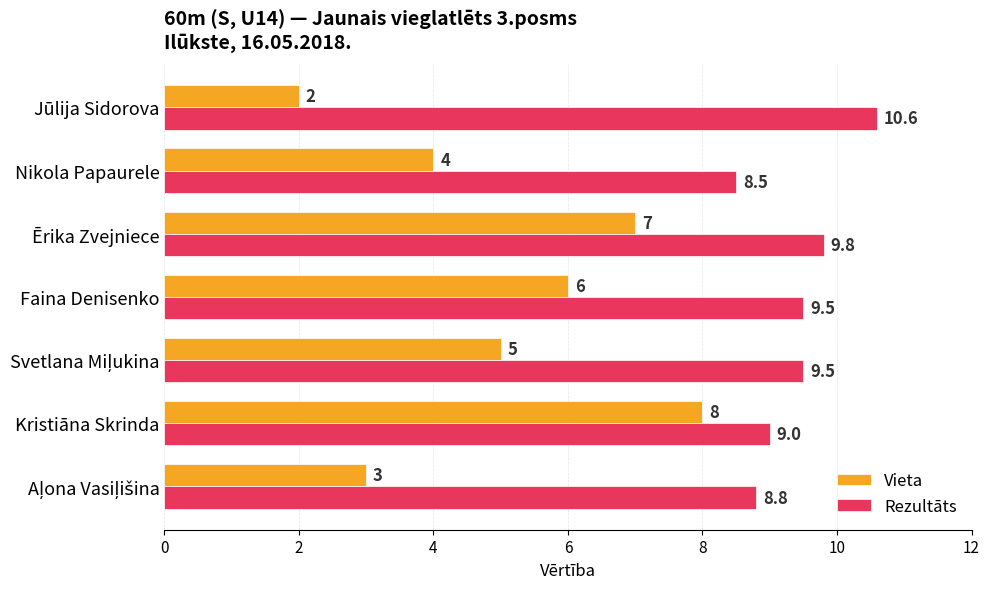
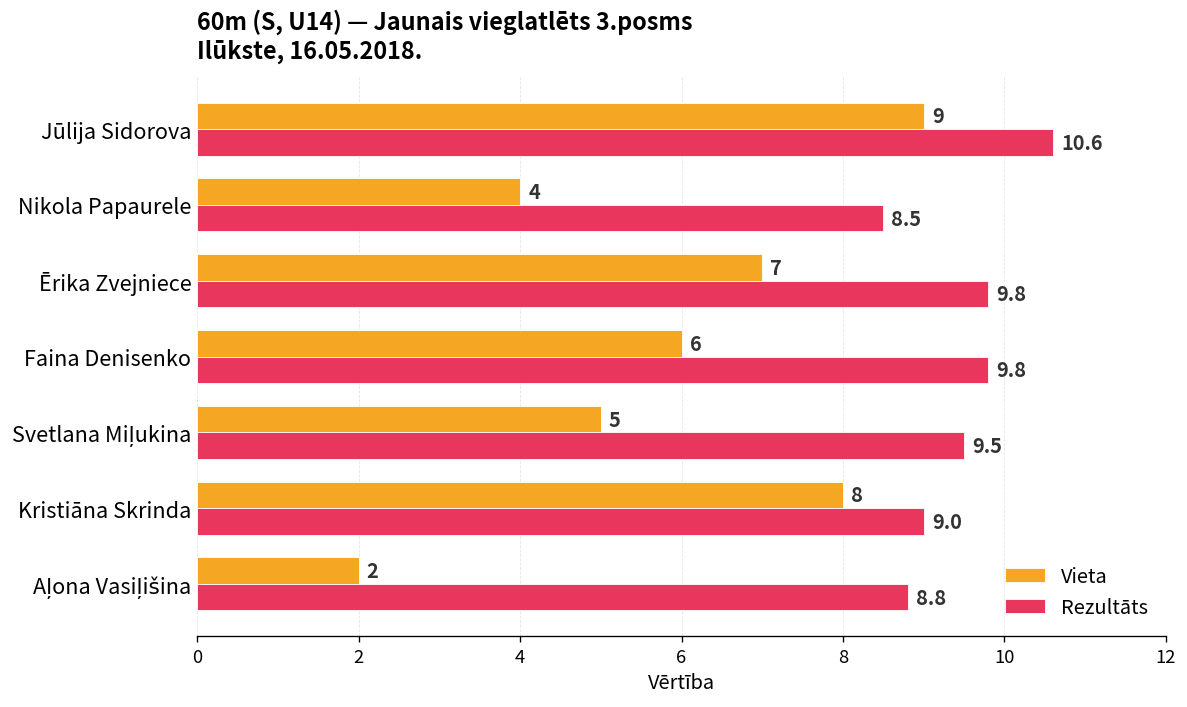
Vieta, Jūlija Sidorova: 2 -> 9
Rezultāts, Faina Denisenko: 9.5 -> 9.8
Vieta, Aļona Vasiļišina: 3 -> 2
